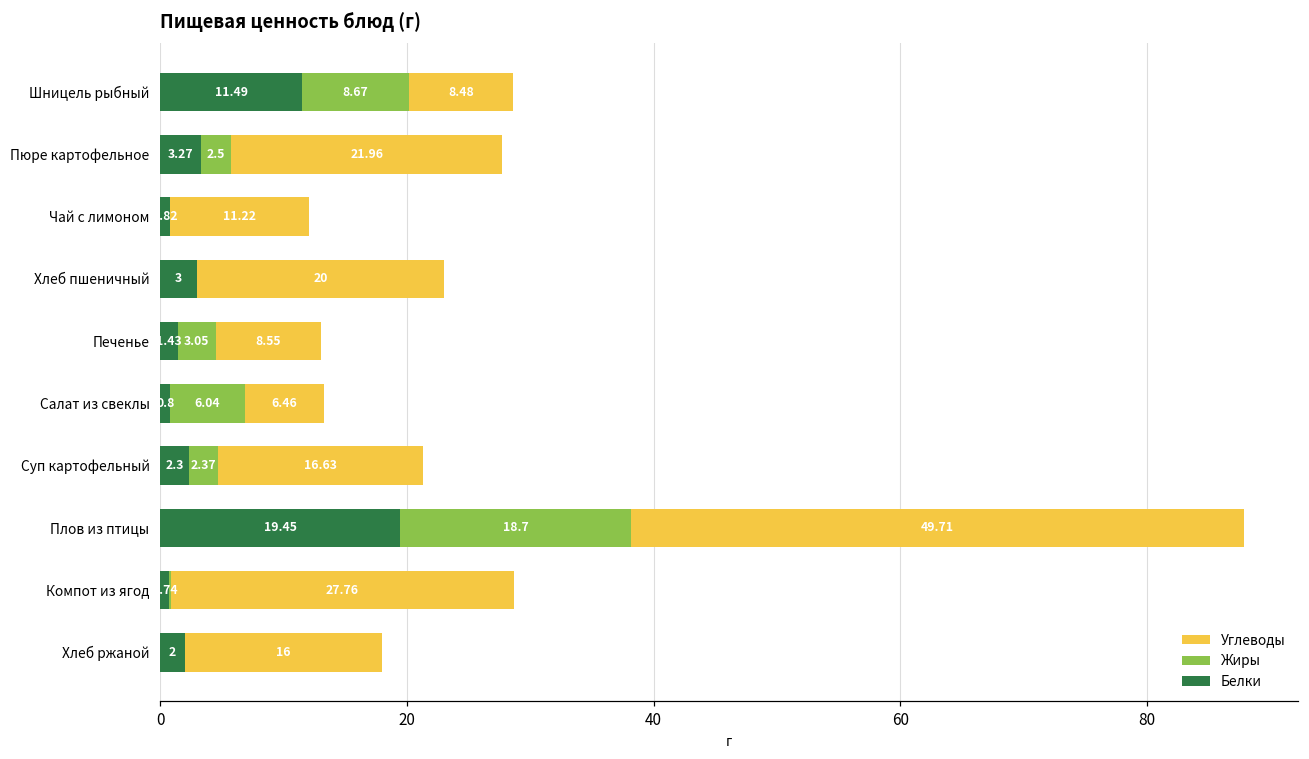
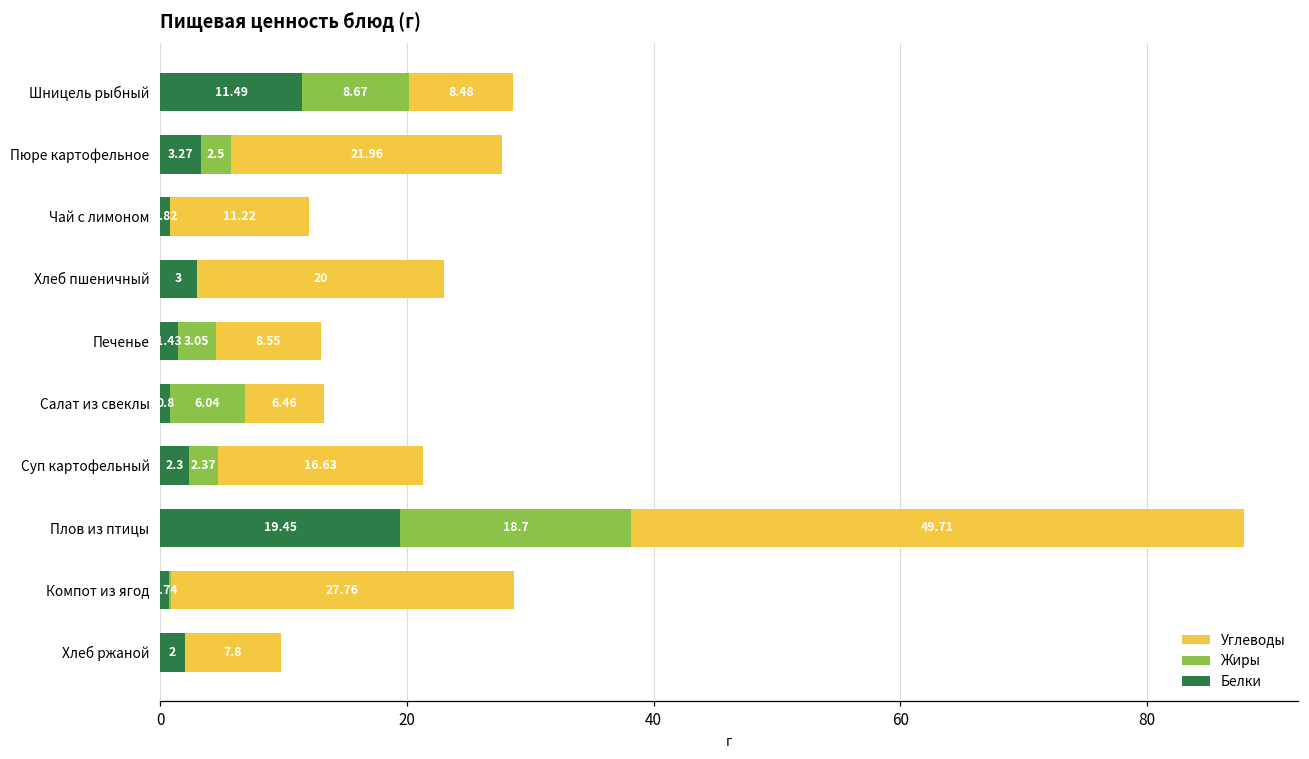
Углеводы, Хлеб ржаной: 16 -> 7.8
